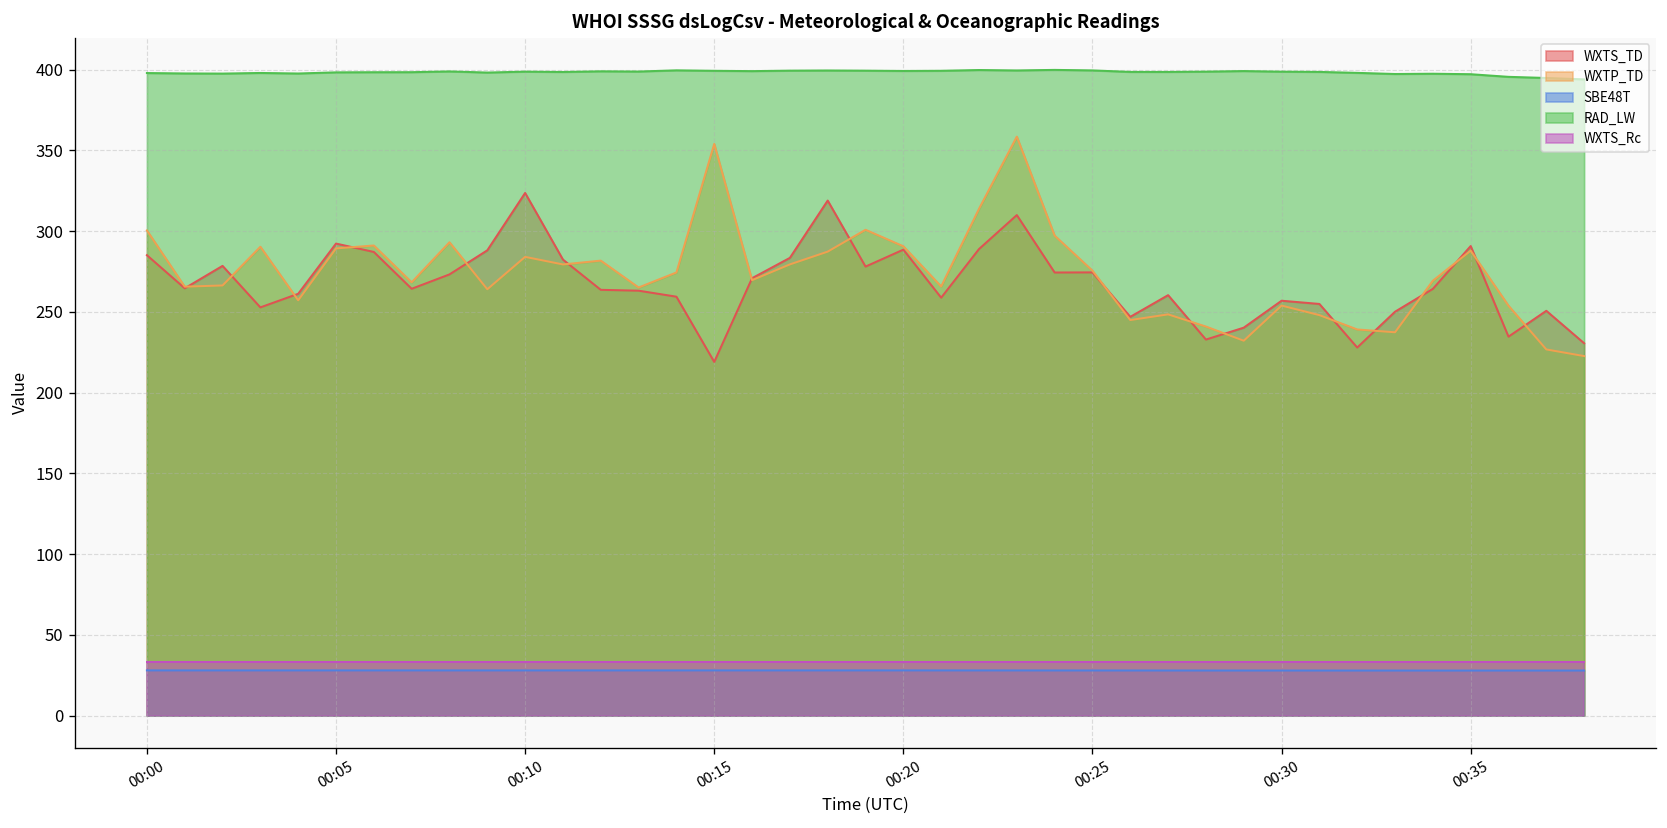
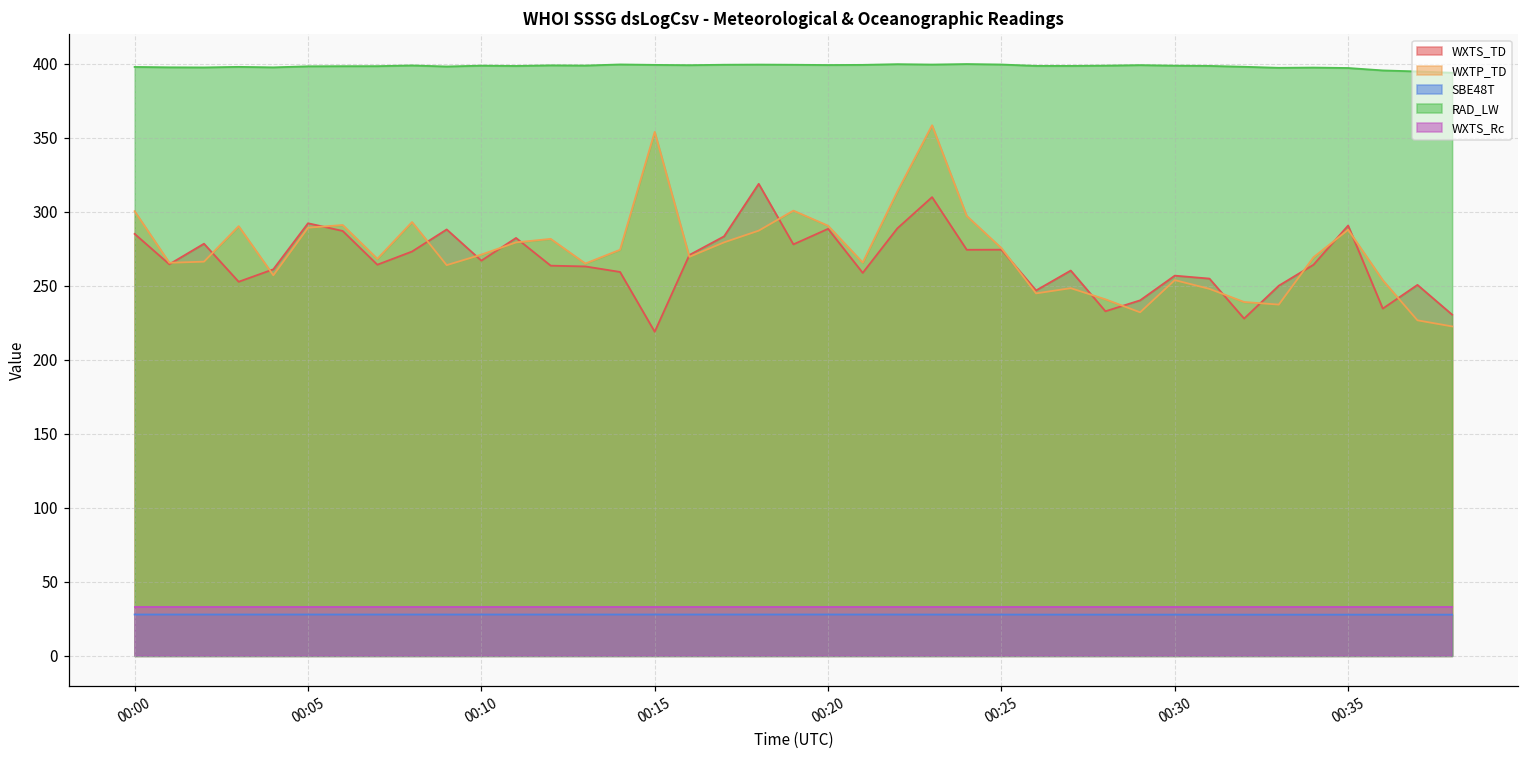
WXTS_TD, 00:10: 324 -> 267
WXTP_TD, 00:10: 284 -> 271
